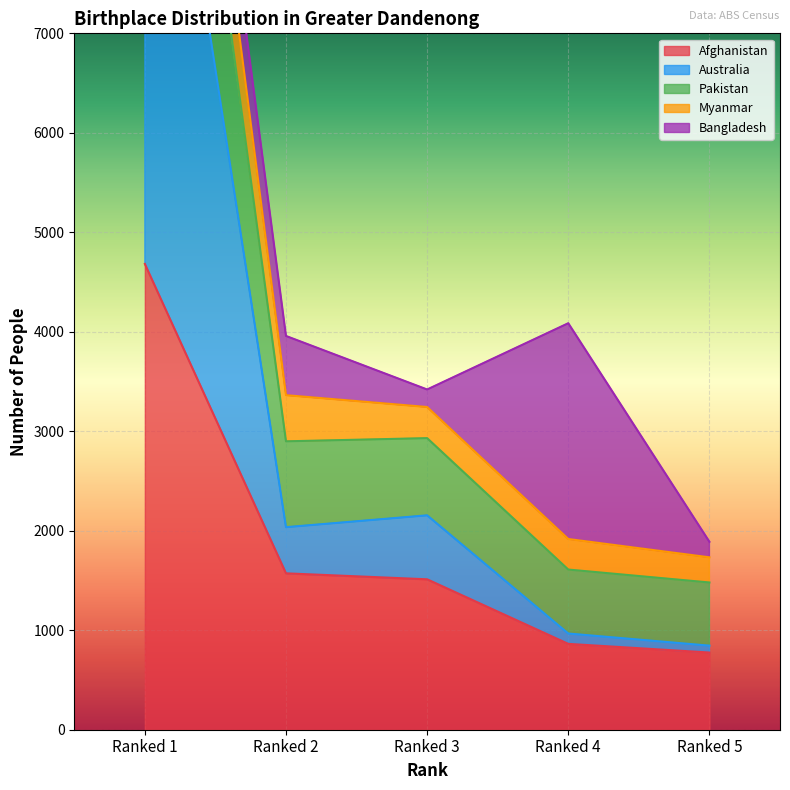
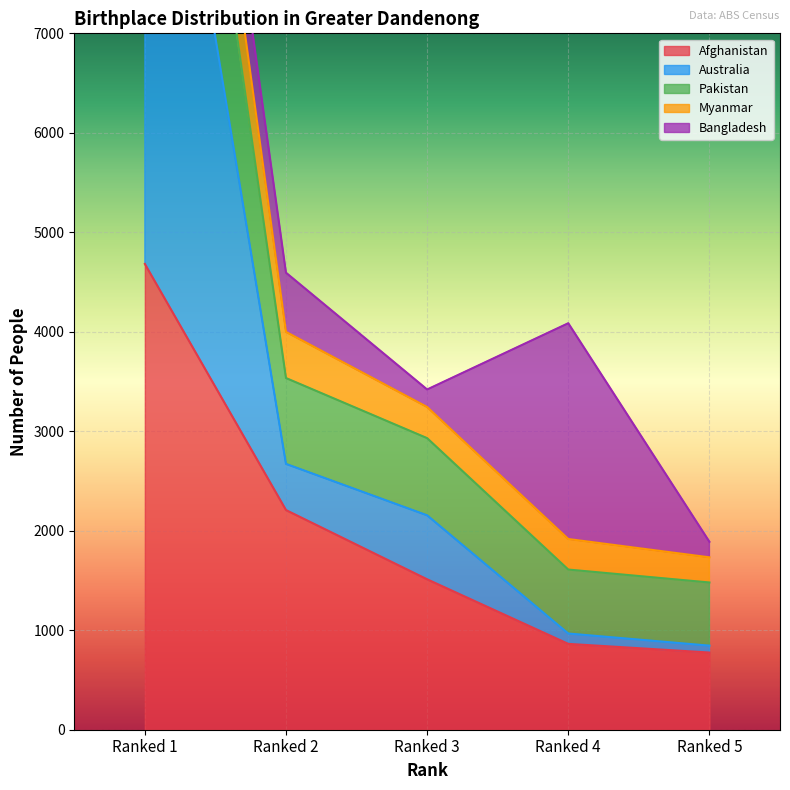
Afghanistan, Ranked 2: 1600 -> 2200
